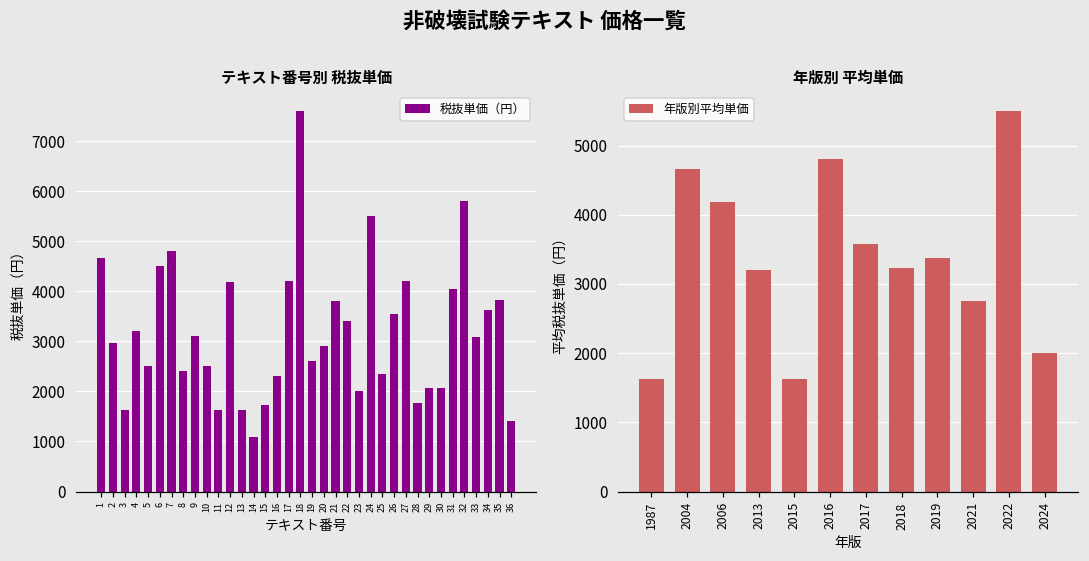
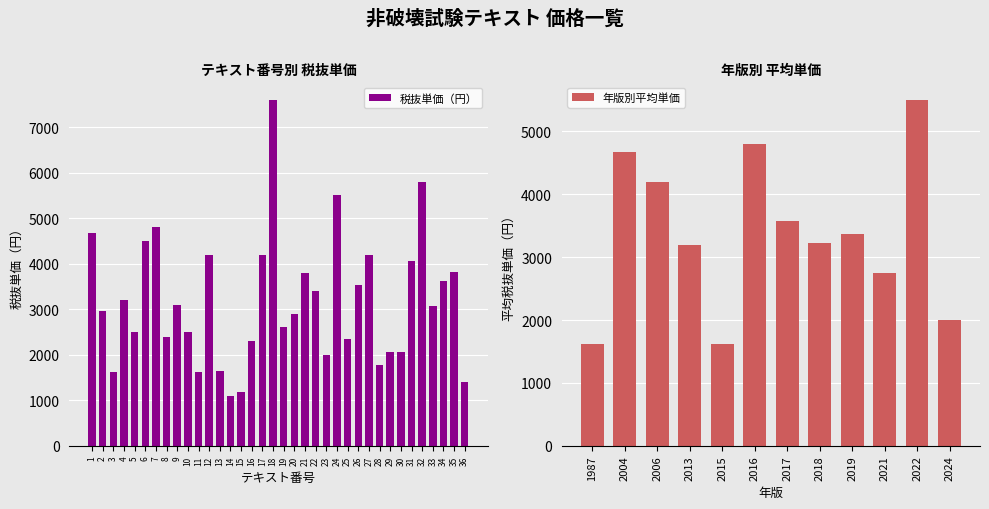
テキスト番号別 税抜単価, 15: 1700 -> 1200
